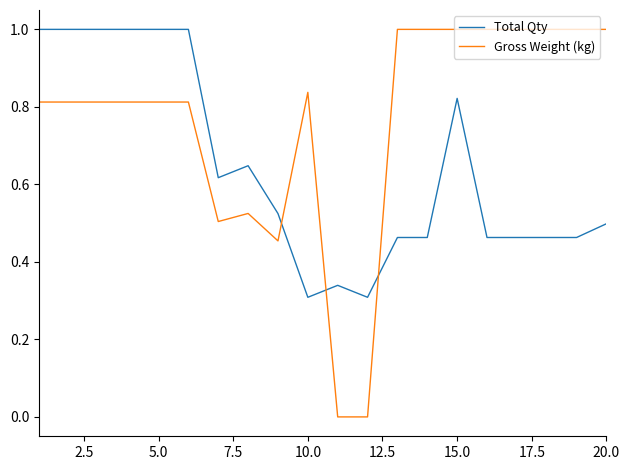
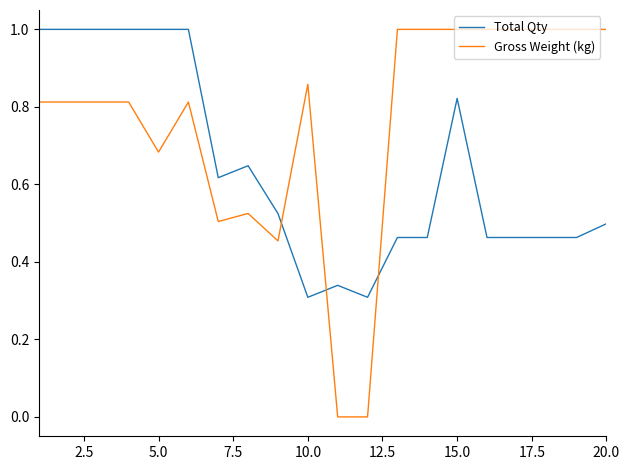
Gross Weight (kg), 5.0: 0.81 -> 0.68
Gross Weight (kg), 10.0: 0.84 -> 0.86
